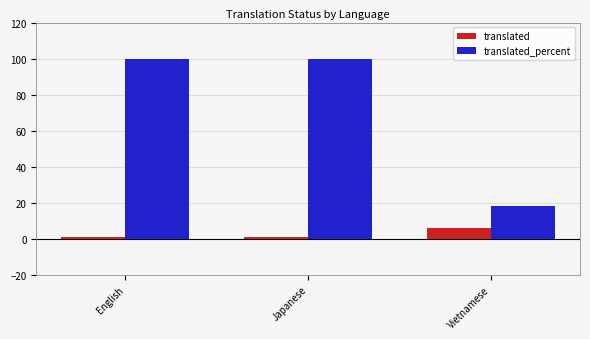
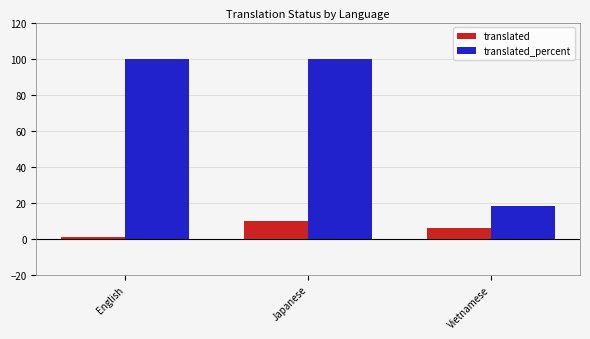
translated, Japanese: 1 -> 10
